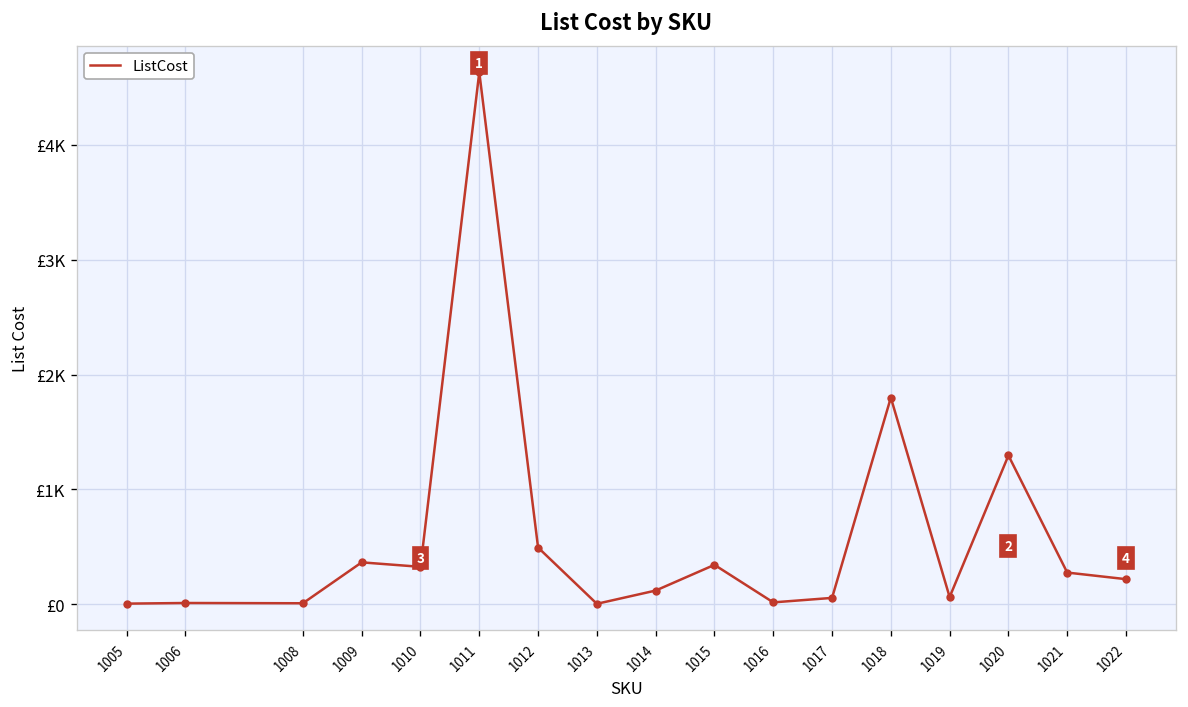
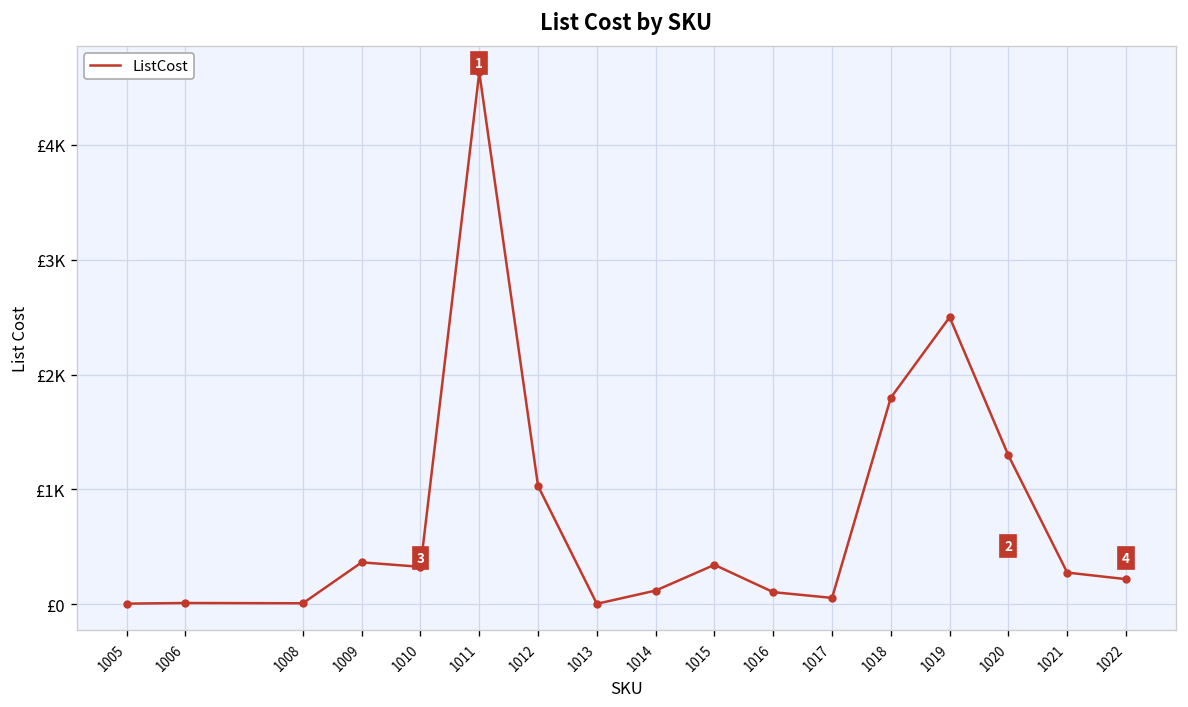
1012: £500 -> £1000
1016: £0 -> £100
1019: £100 -> £2500
